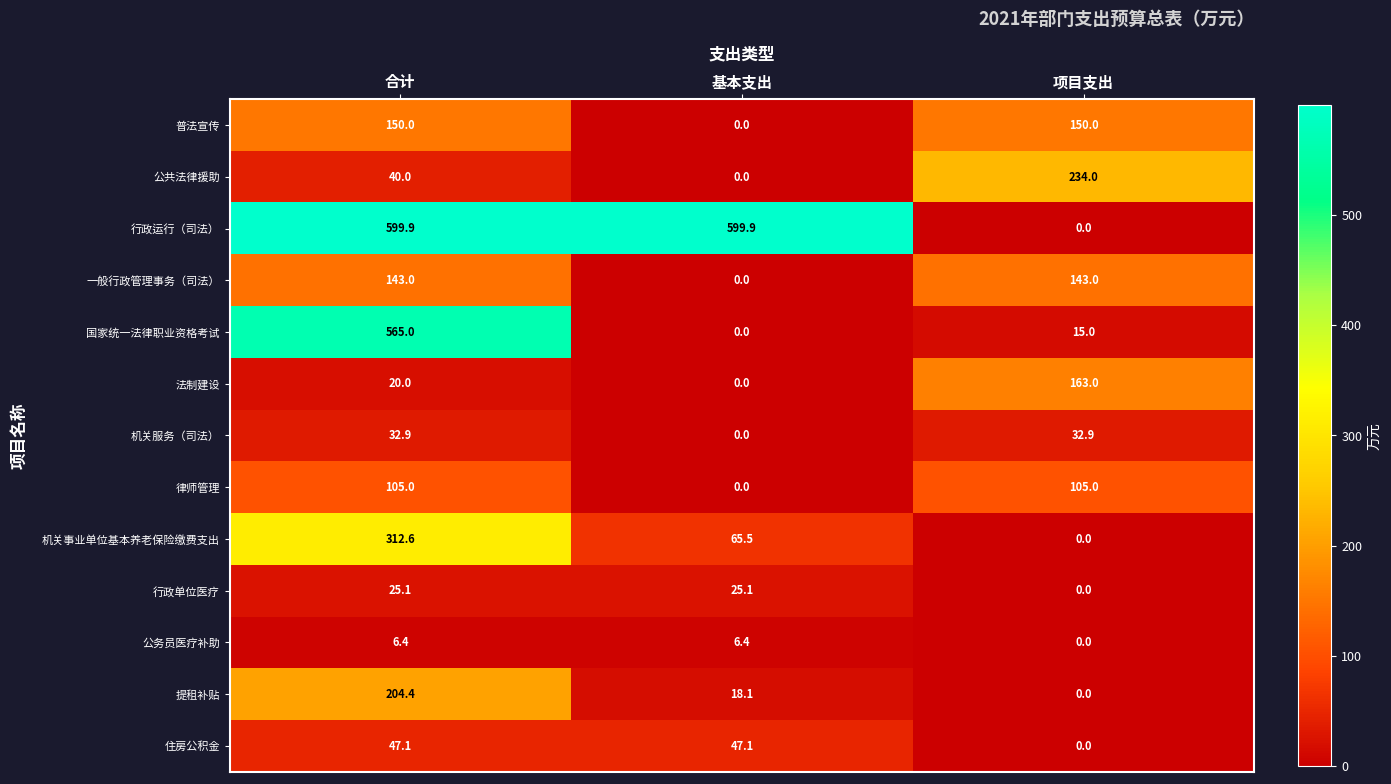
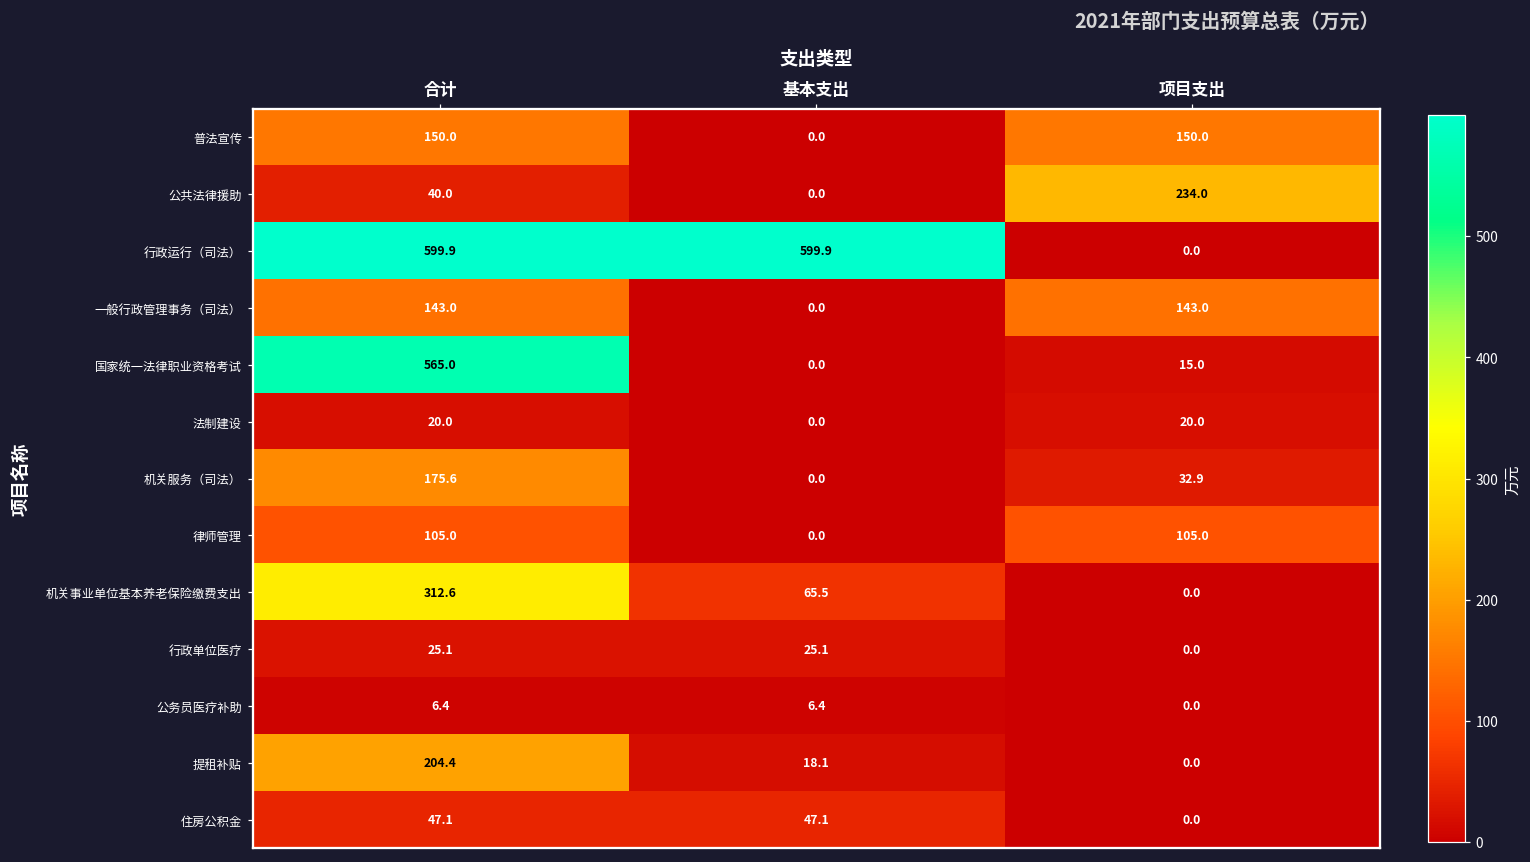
法制建设, 项目支出: 163.0 -> 20.0
机关服务（司法）, 合计: 32.9 -> 175.6
